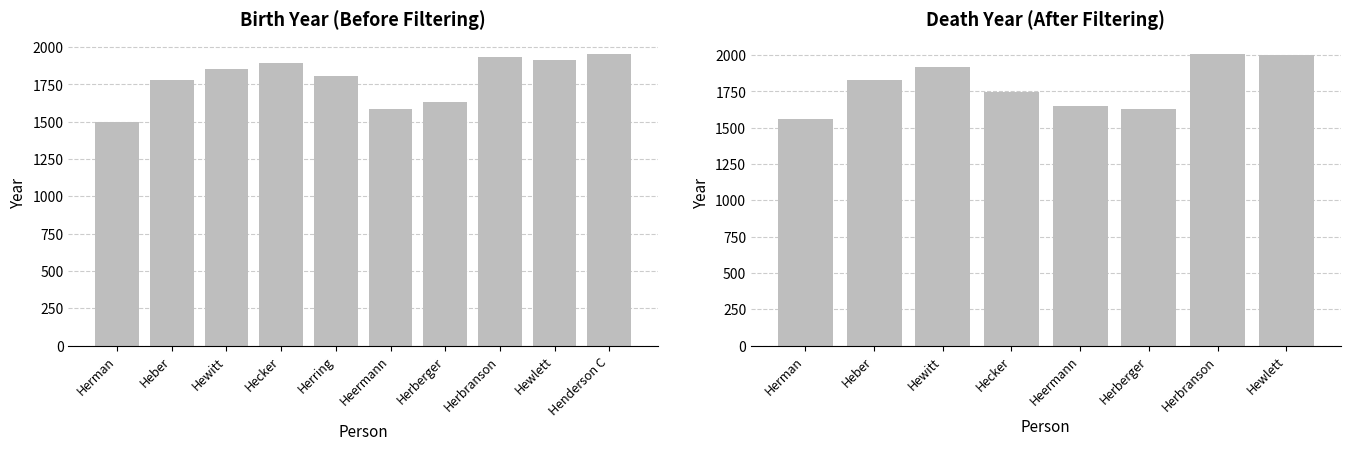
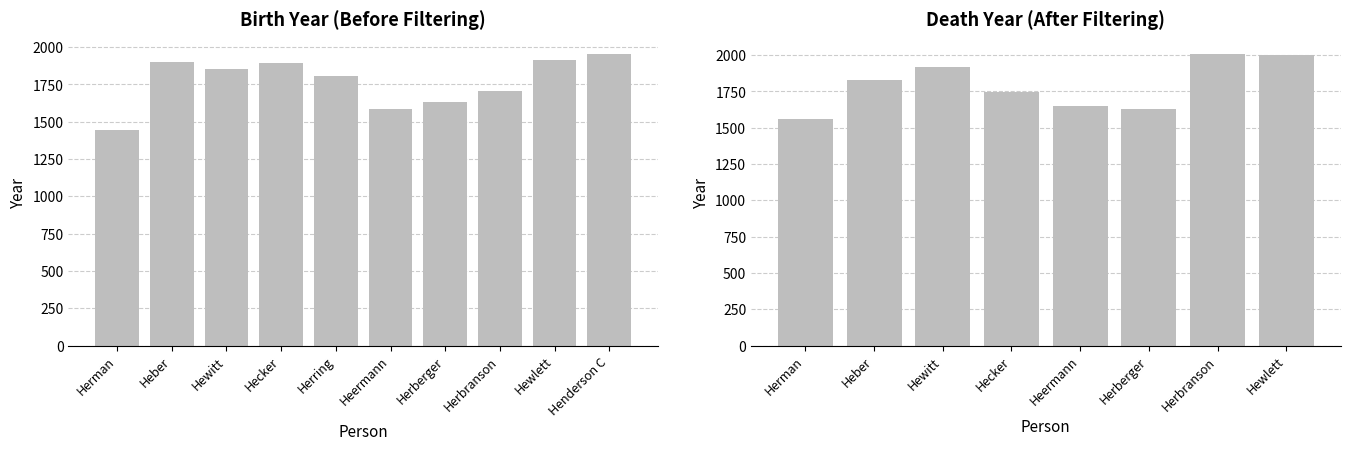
Birth Year (Before Filtering), Herman: 1500 -> 1450
Birth Year (Before Filtering), Heber: 1780 -> 1900
Birth Year (Before Filtering), Herbranson: 1930 -> 1710
